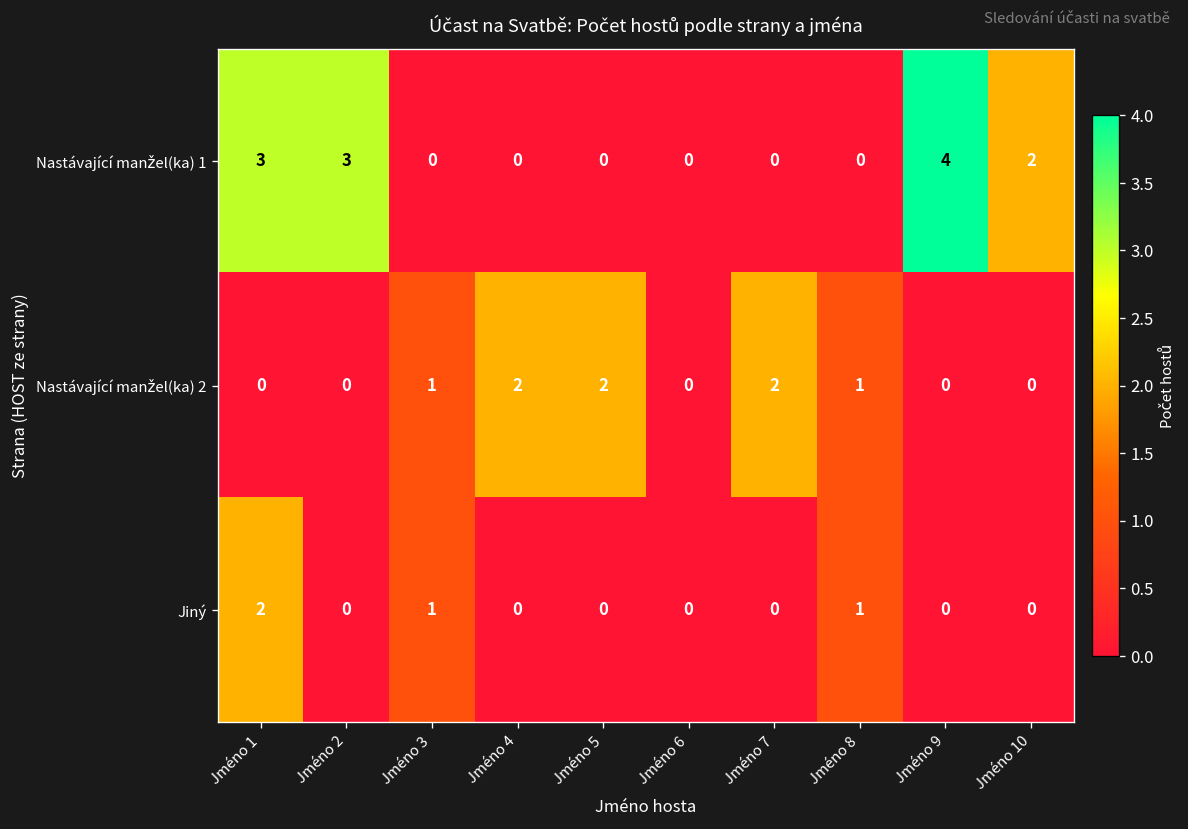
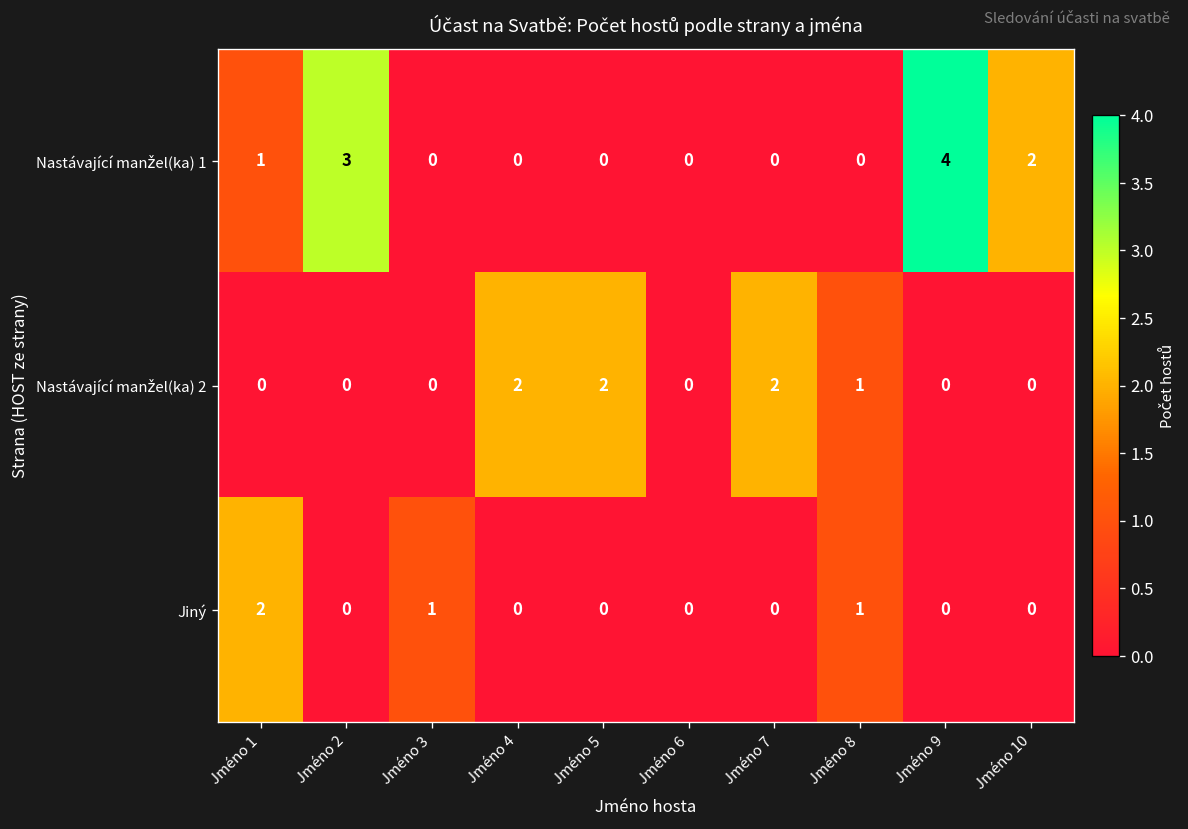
Nastávající manžel(ka) 1, Jméno 1: 3 -> 1
Nastávající manžel(ka) 2, Jméno 3: 1 -> 0
